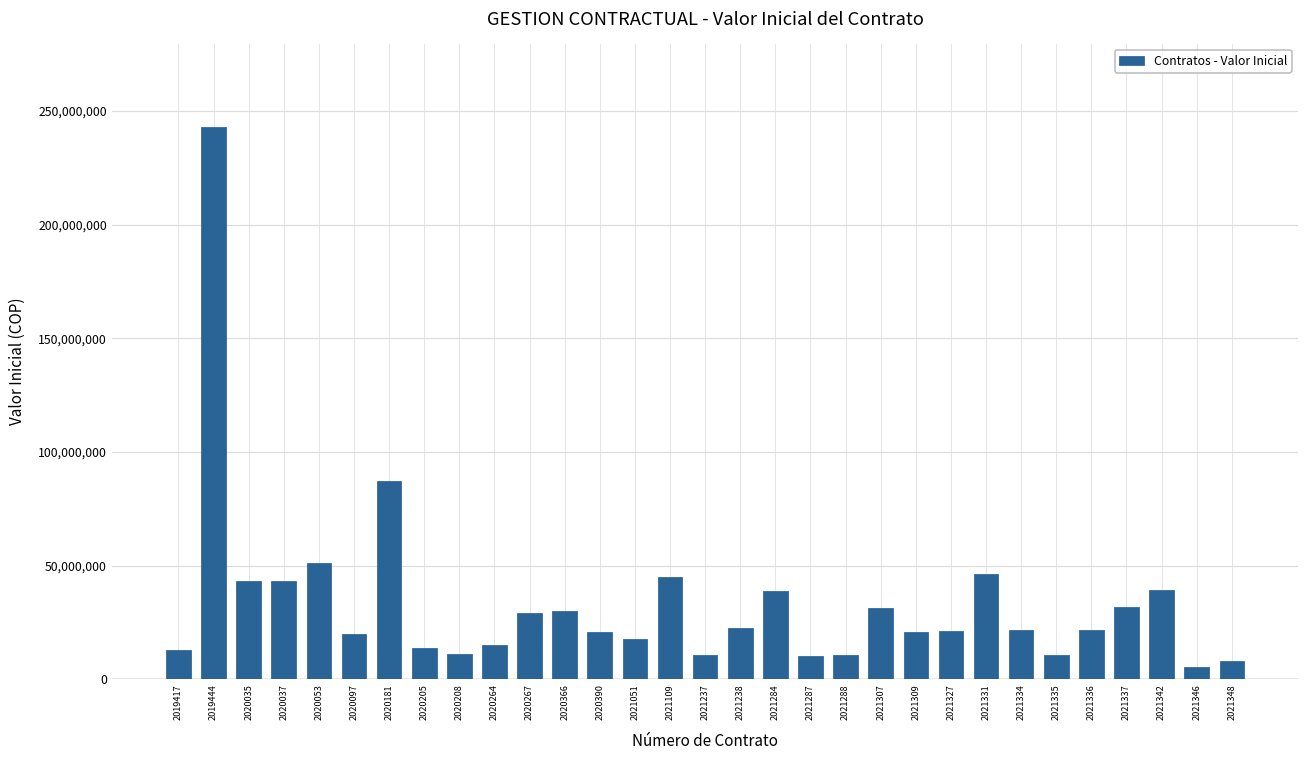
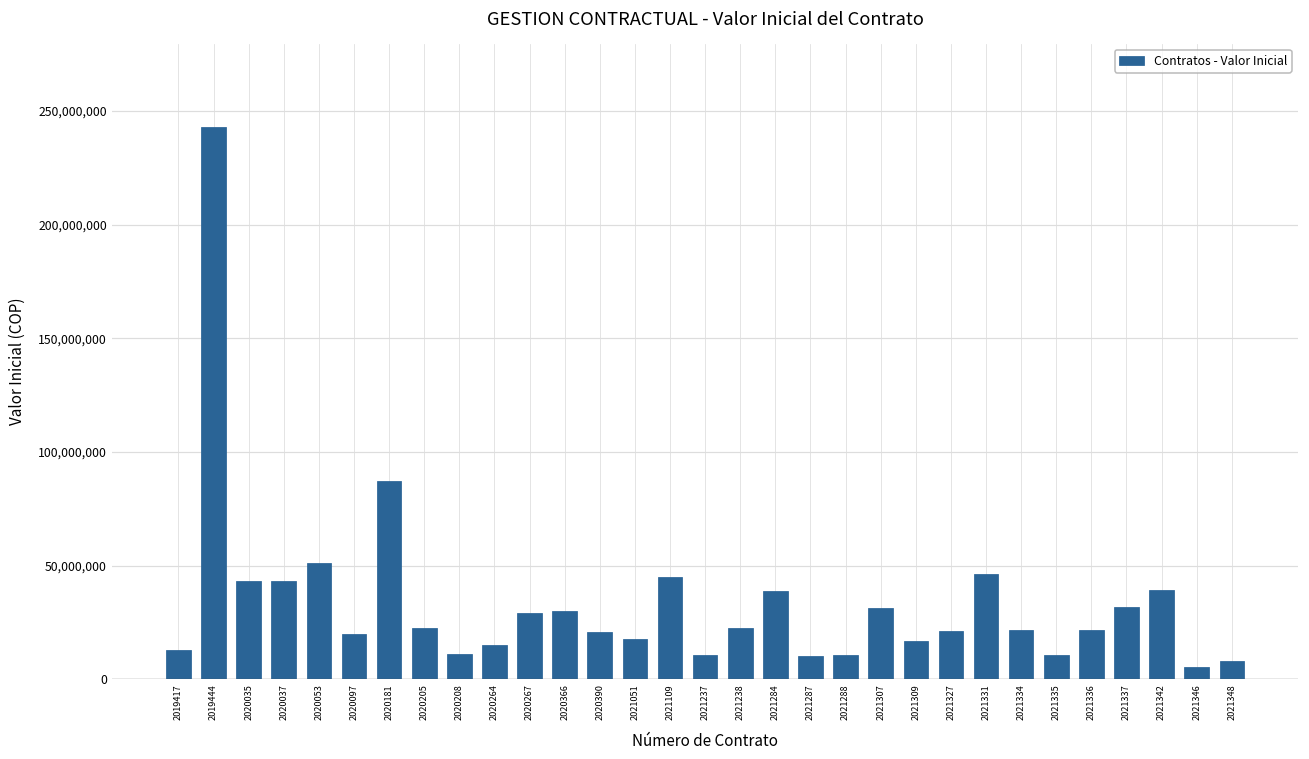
2020205: 14,000,000 -> 22,000,000
2021309: 21,000,000 -> 17,000,000
